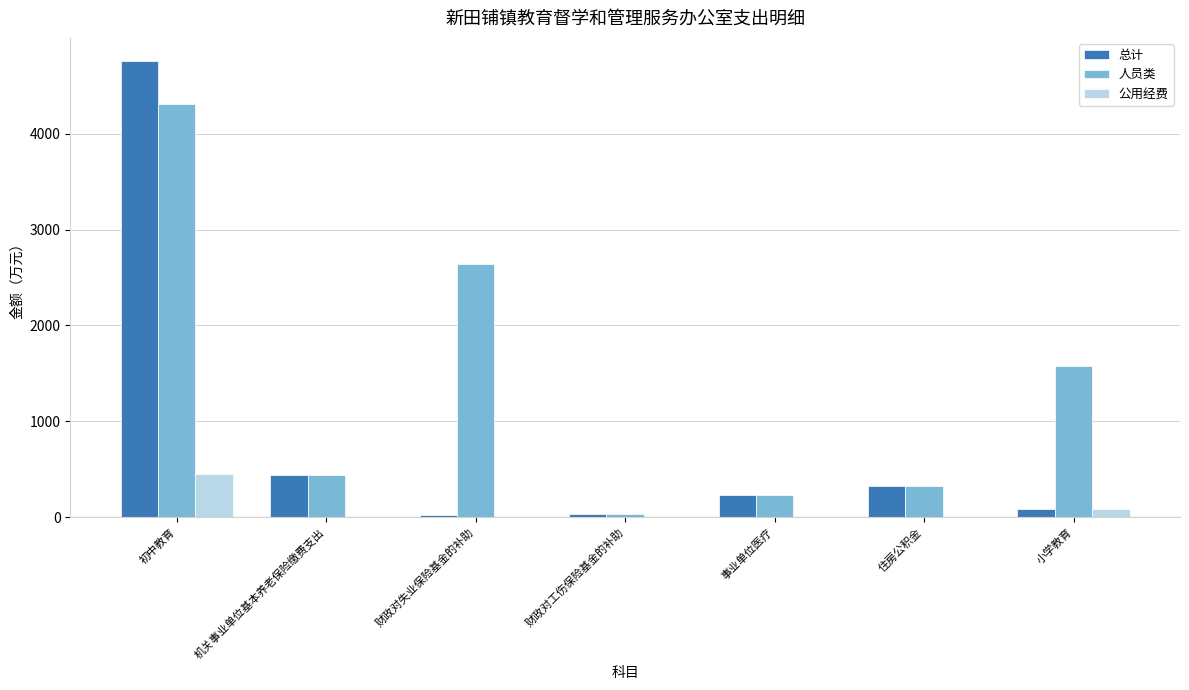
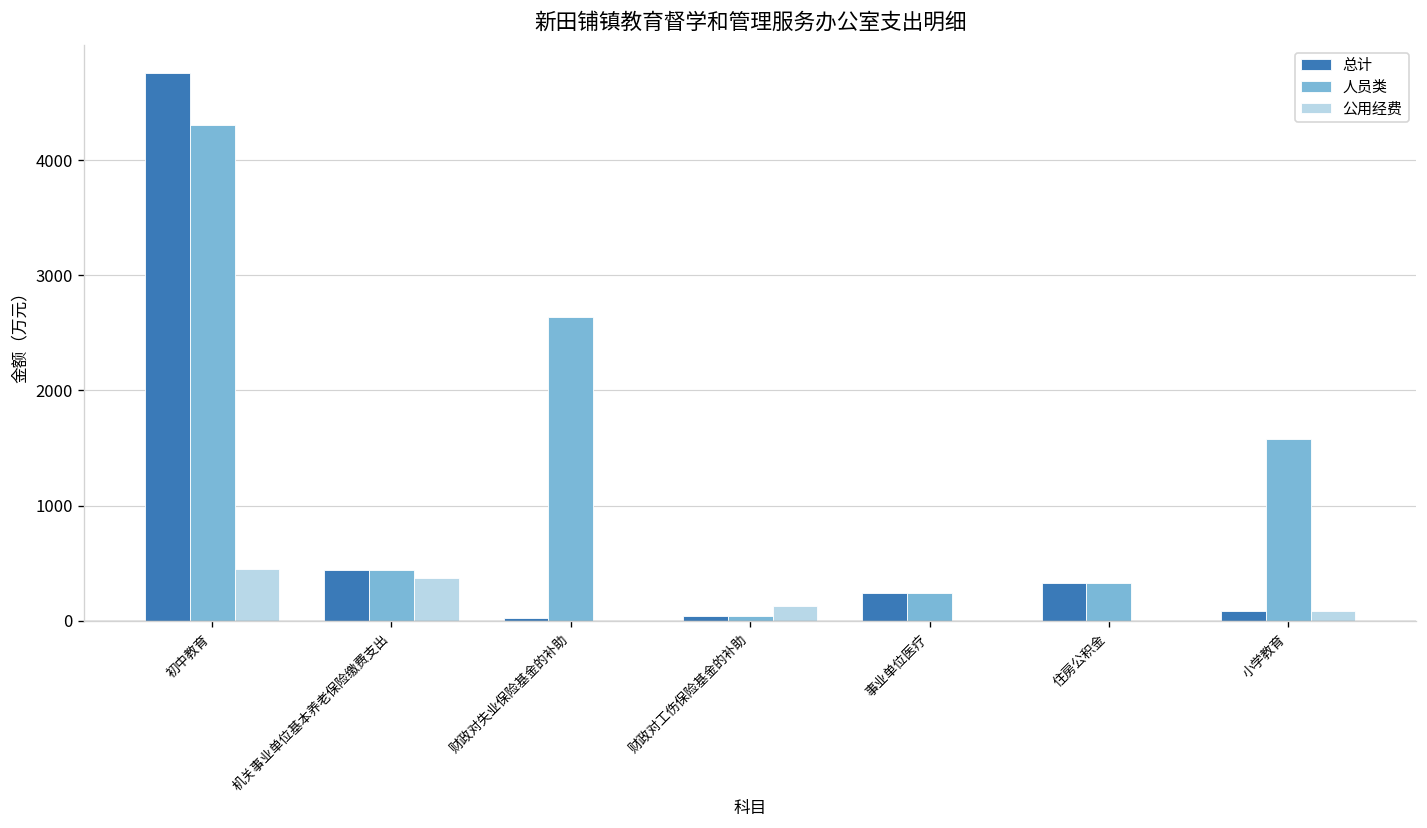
公用经费, 机关事业单位基本养老保险缴费支出: 0 -> 400
公用经费, 财政对工伤保险基金的补助: 0 -> 100
